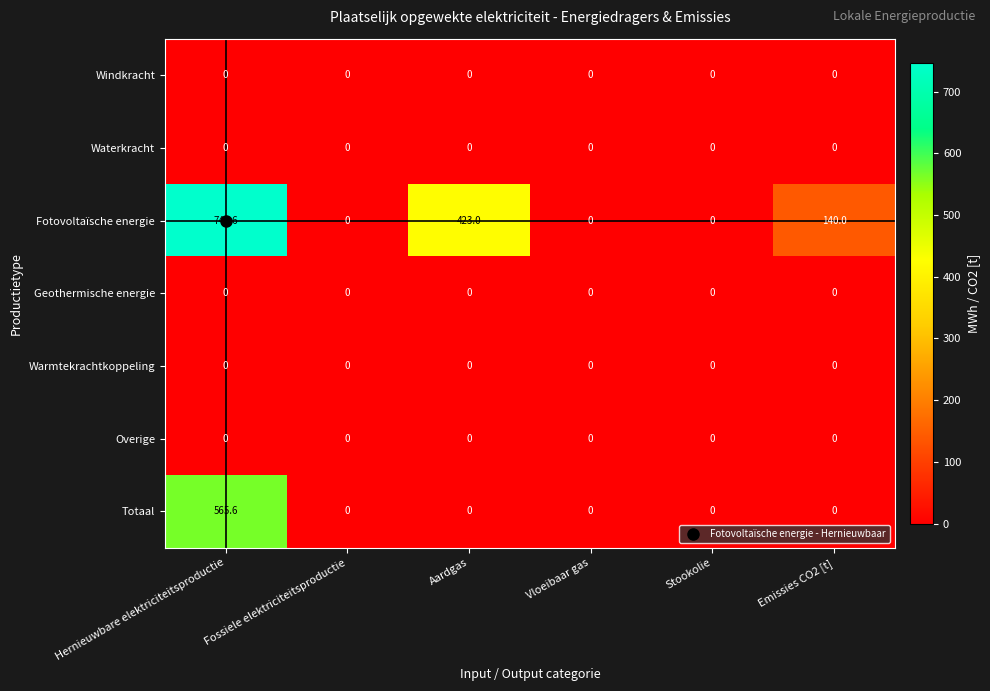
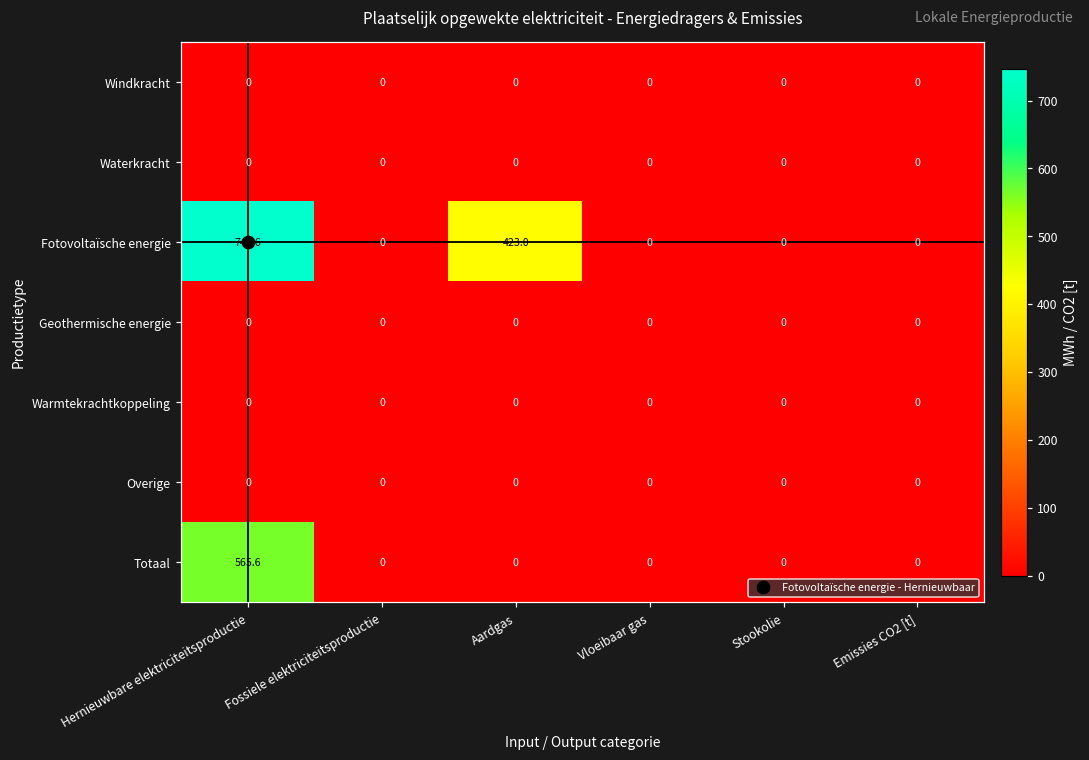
Fotovoltaïsche energie, Emissies CO2 [t]: 140.0 -> 0
